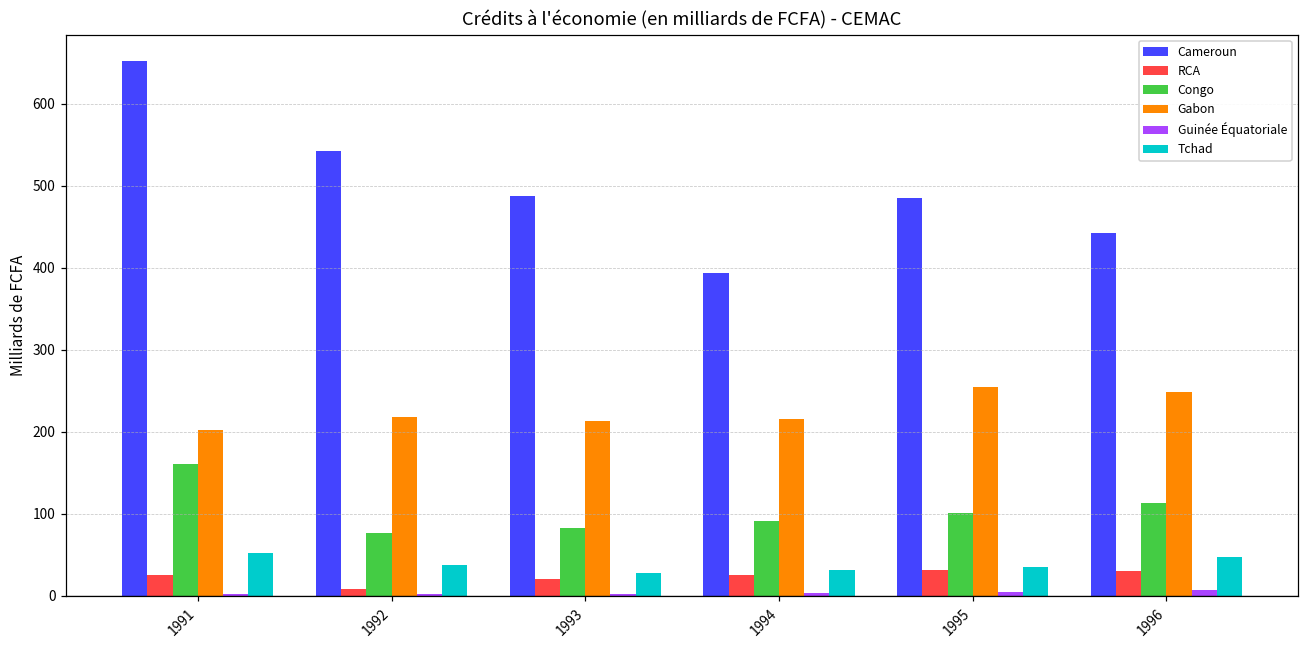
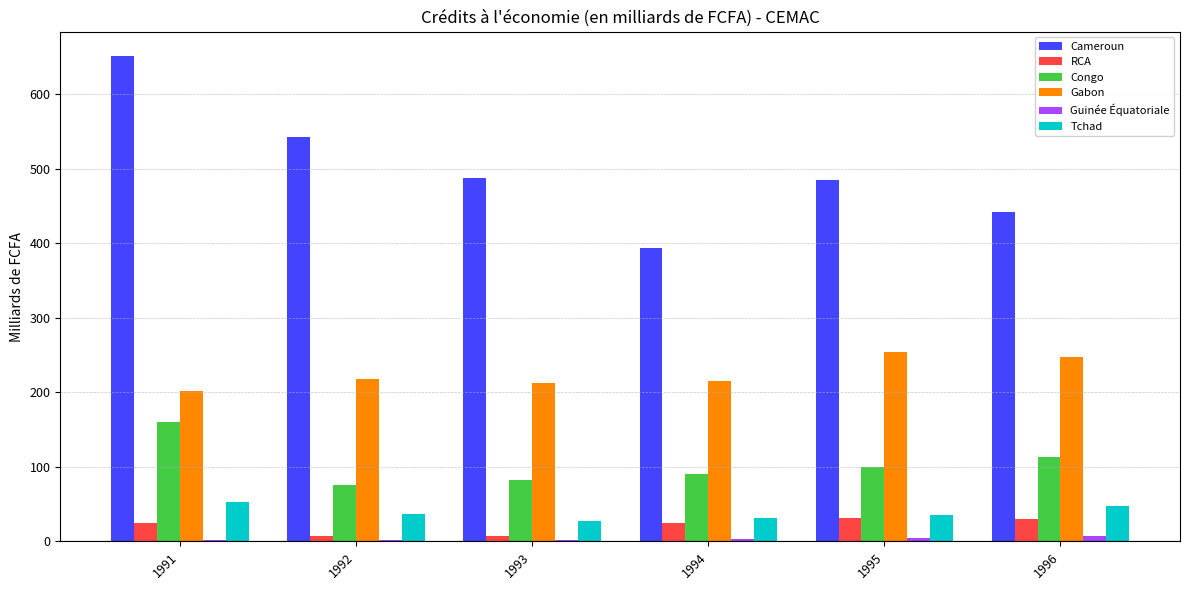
RCA, 1993: 20 -> 10
